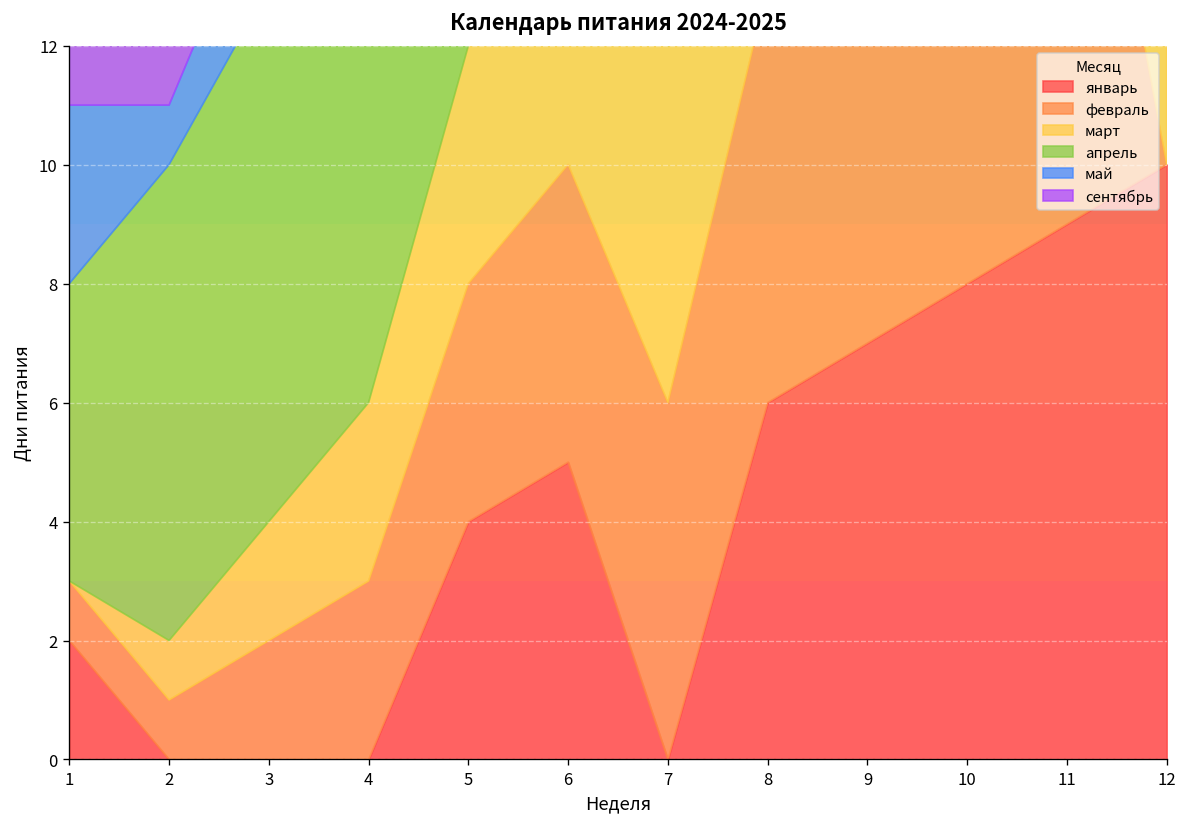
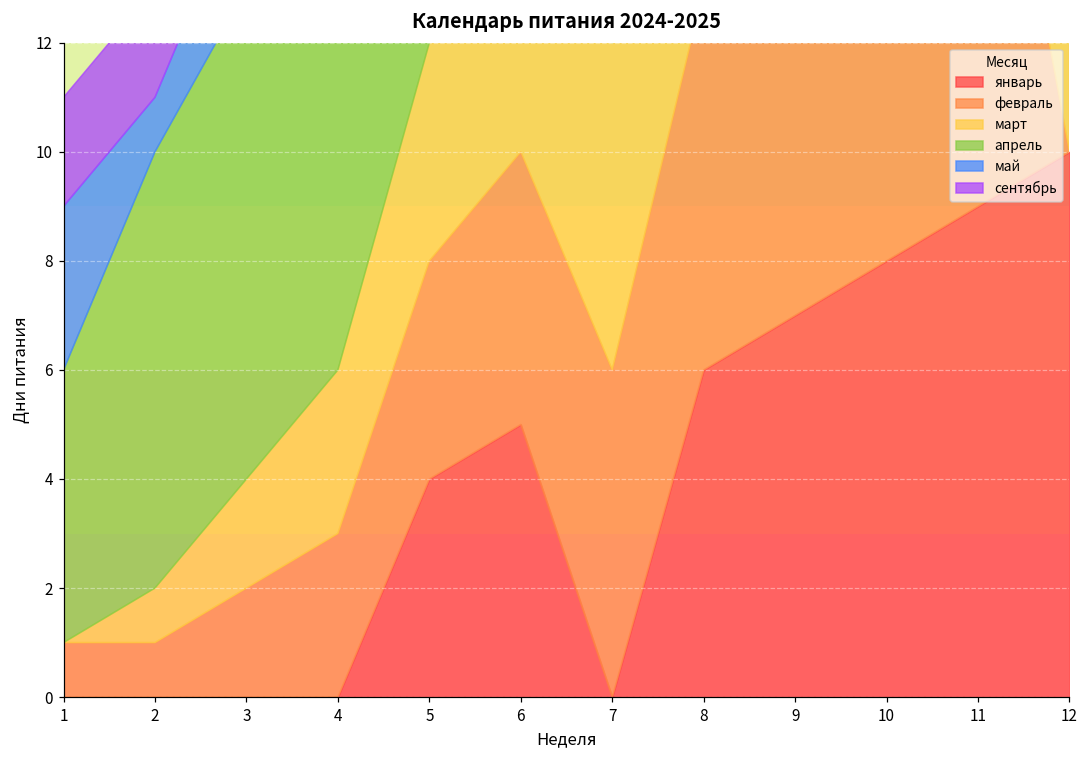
январь, 1: 2 -> 0
